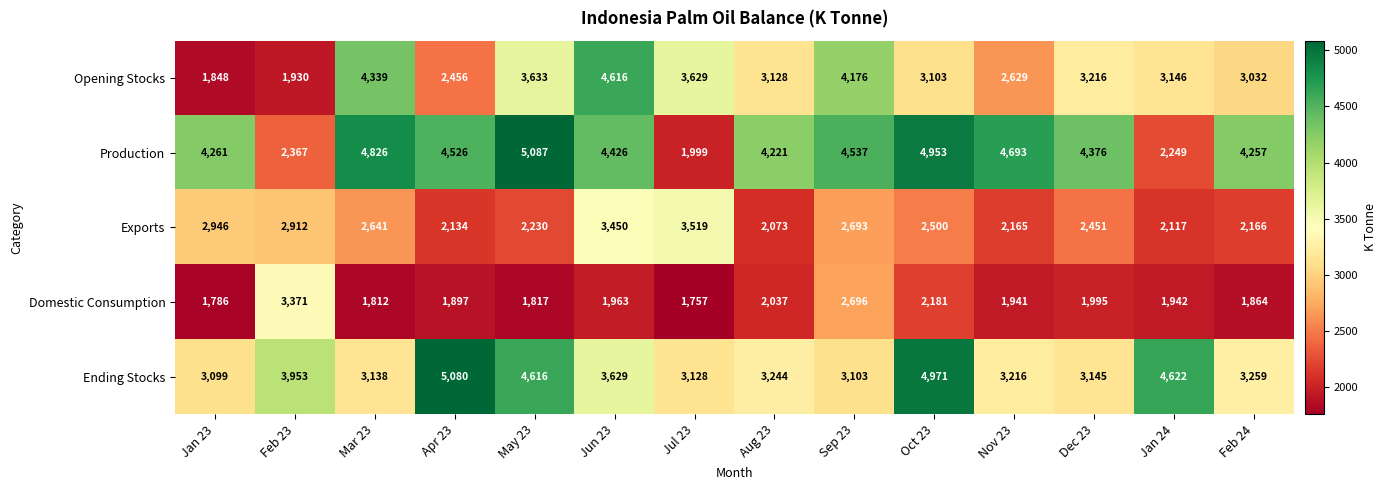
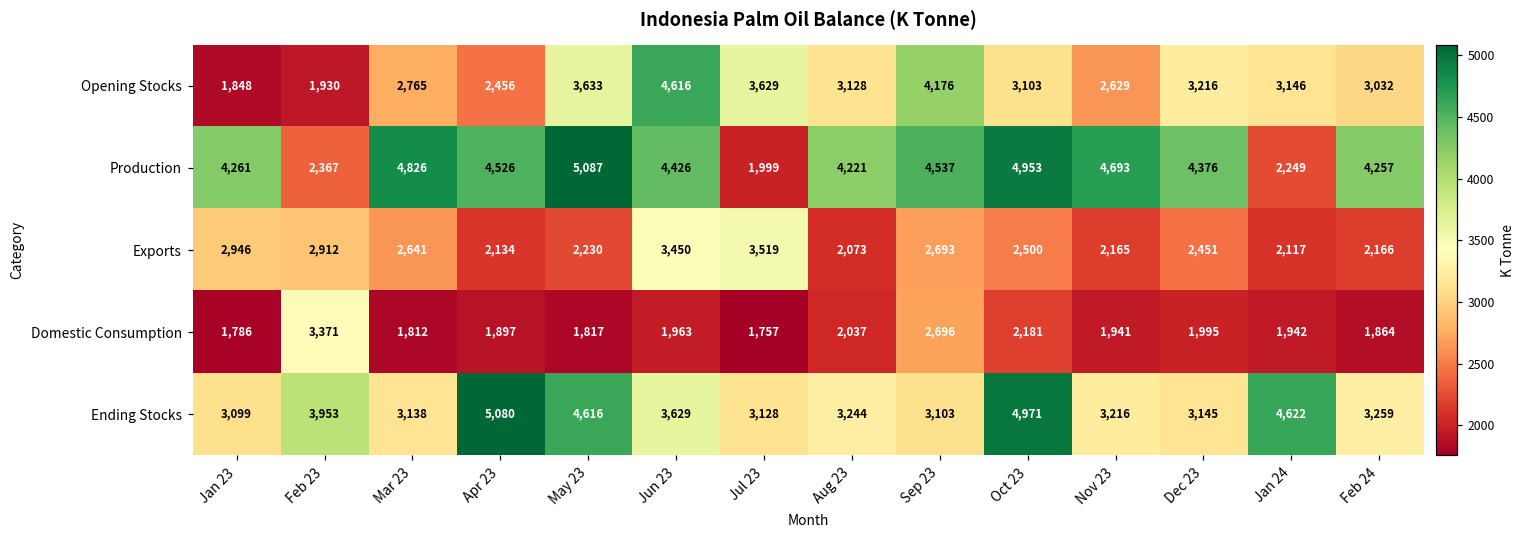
Opening Stocks, Mar 23: 4,339 -> 2,765
